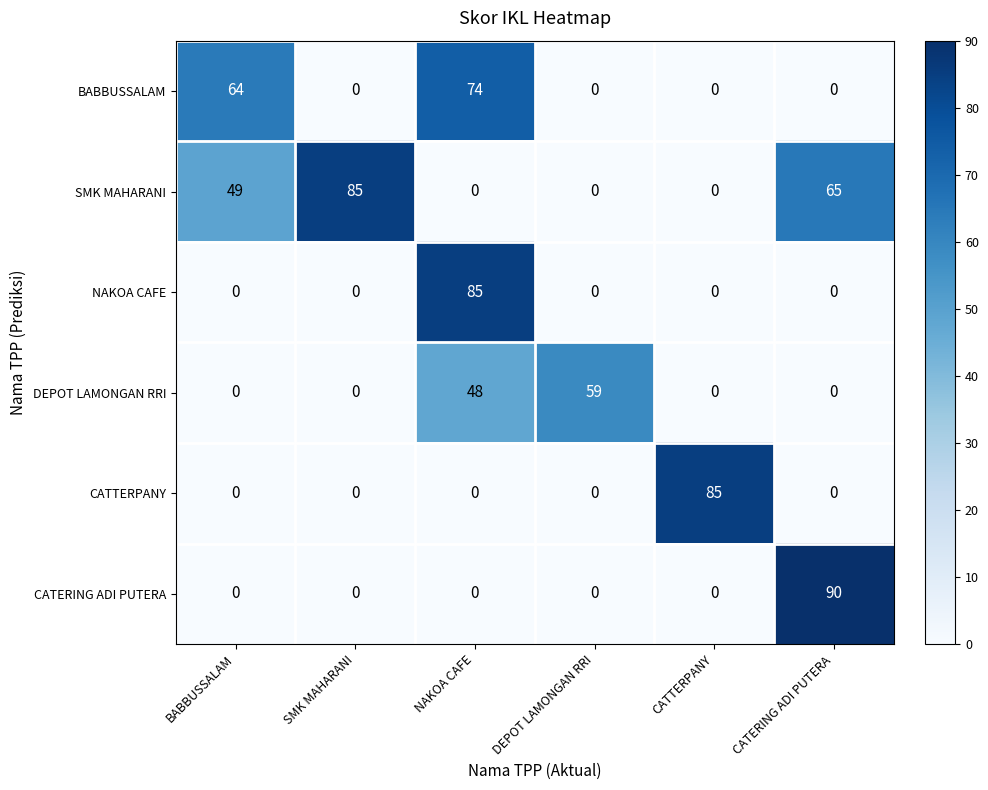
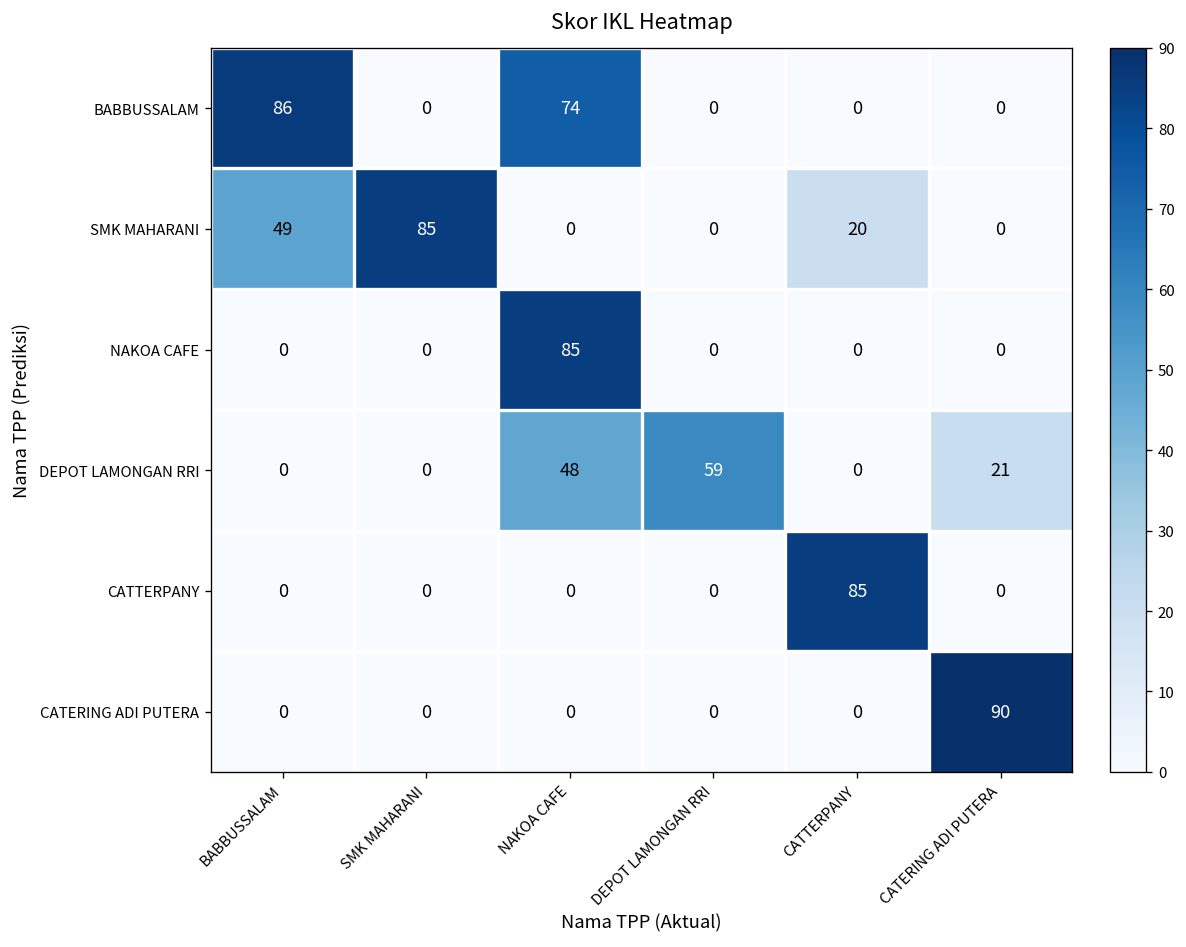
BABBUSSALAM, BABBUSSALAM: 64 -> 86
SMK MAHARANI, CATTERPANY: 0 -> 20
SMK MAHARANI, CATERING ADI PUTERA: 65 -> 0
DEPOT LAMONGAN RRI, CATERING ADI PUTERA: 0 -> 21
